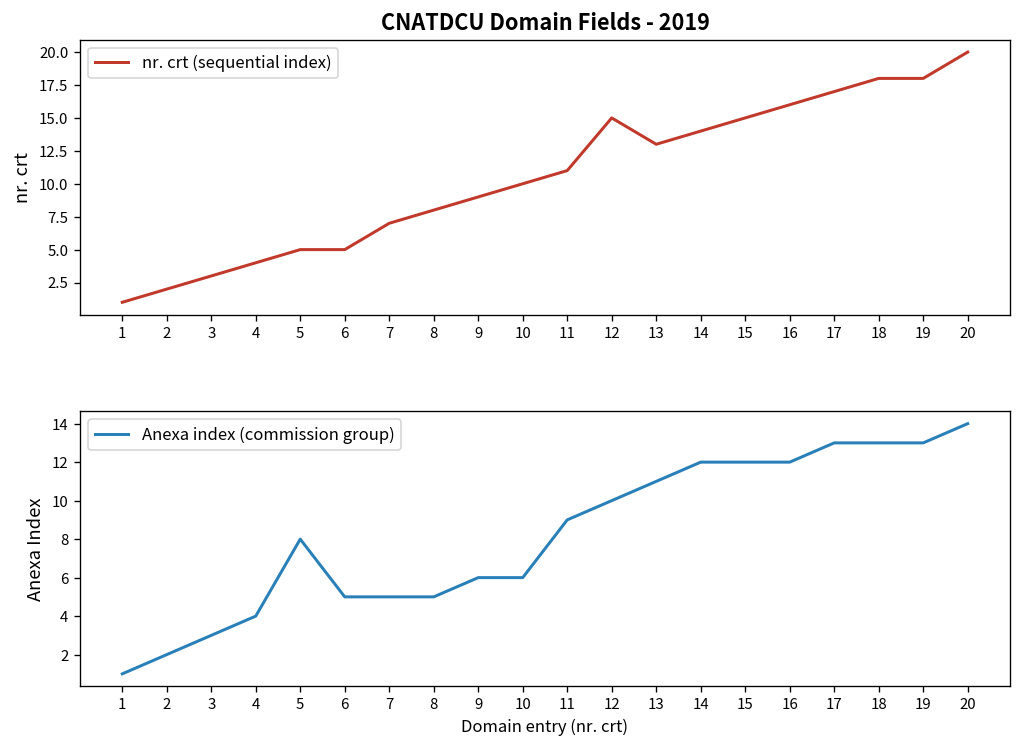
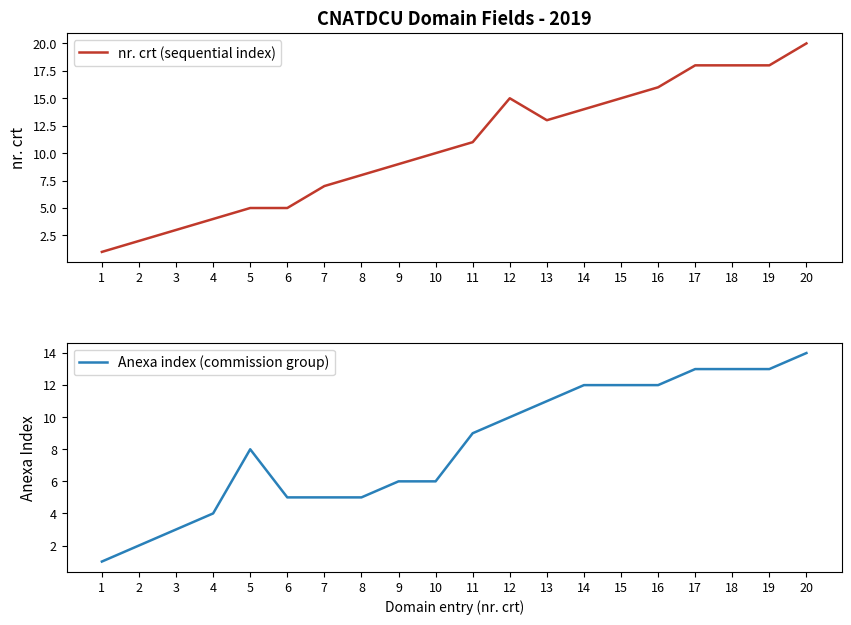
CNATDCU Domain Fields - 2019, 17: 17 -> 18
